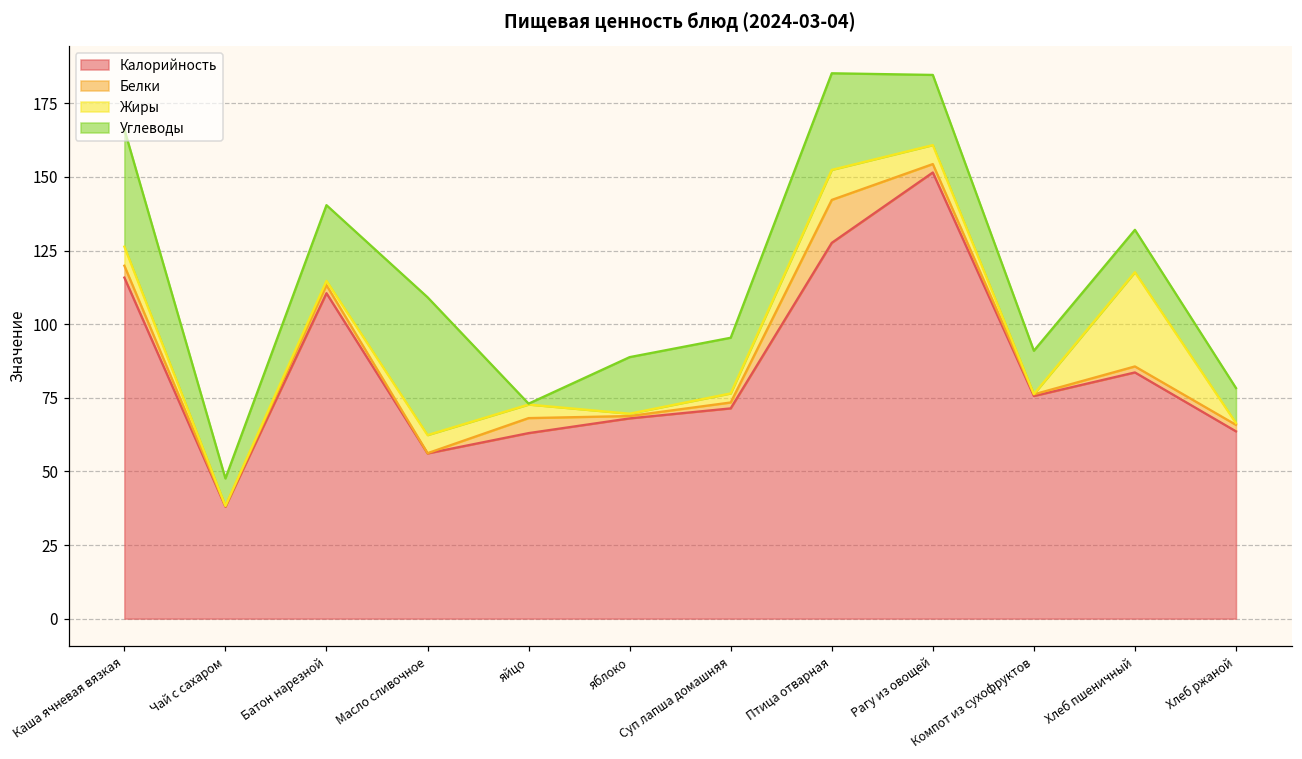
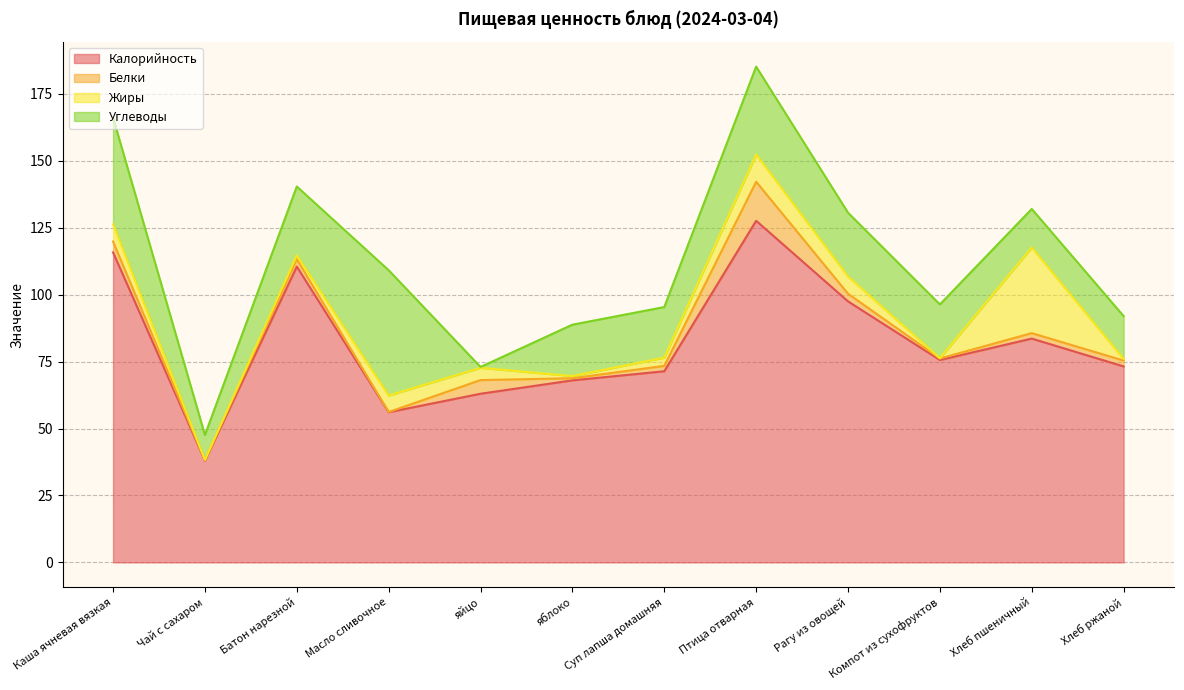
Калорийность, Рагу из овощей: 152 -> 98
Углеводы, Компот из сухофруктов: 15 -> 20
Калорийность, Хлеб ржаной: 64 -> 73
Углеводы, Хлеб ржаной: 12 -> 16
